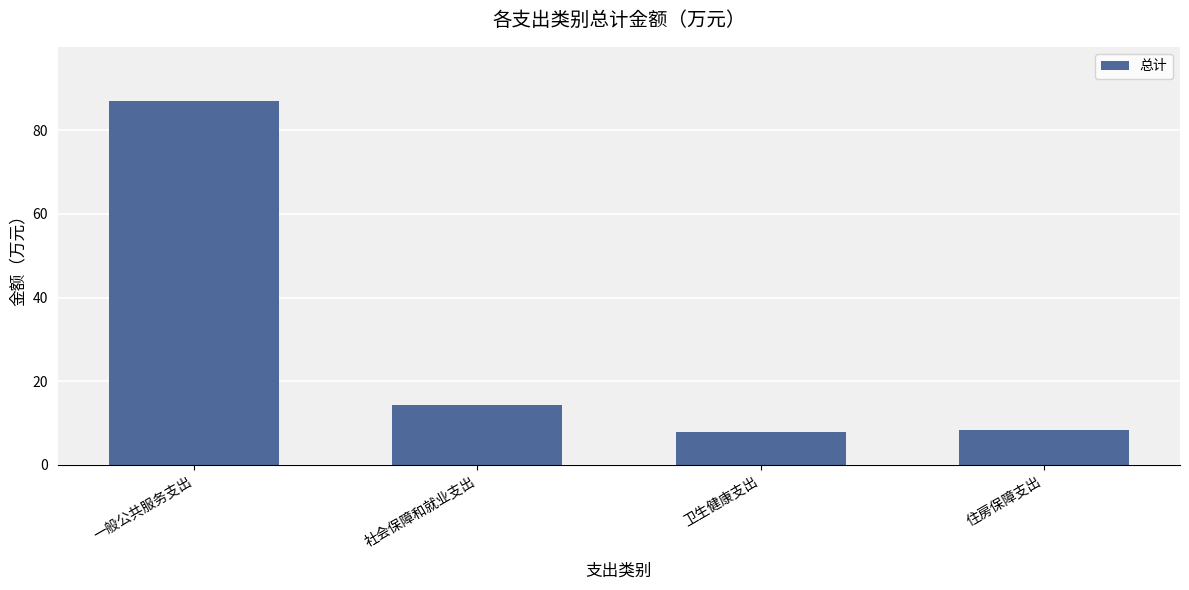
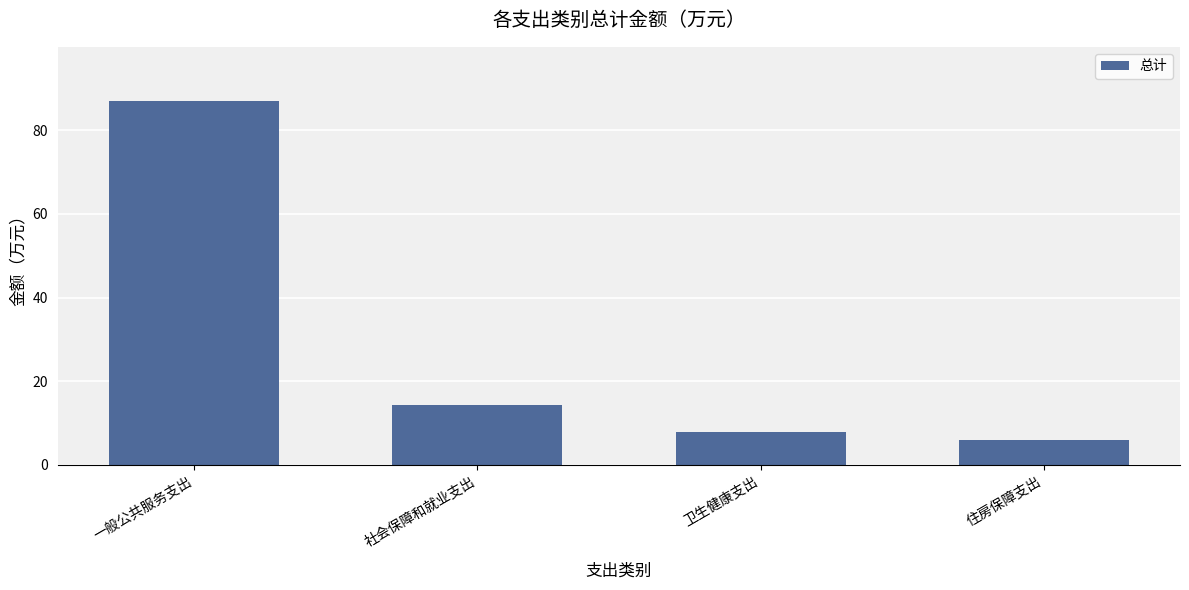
住房保障支出: 8 -> 6
